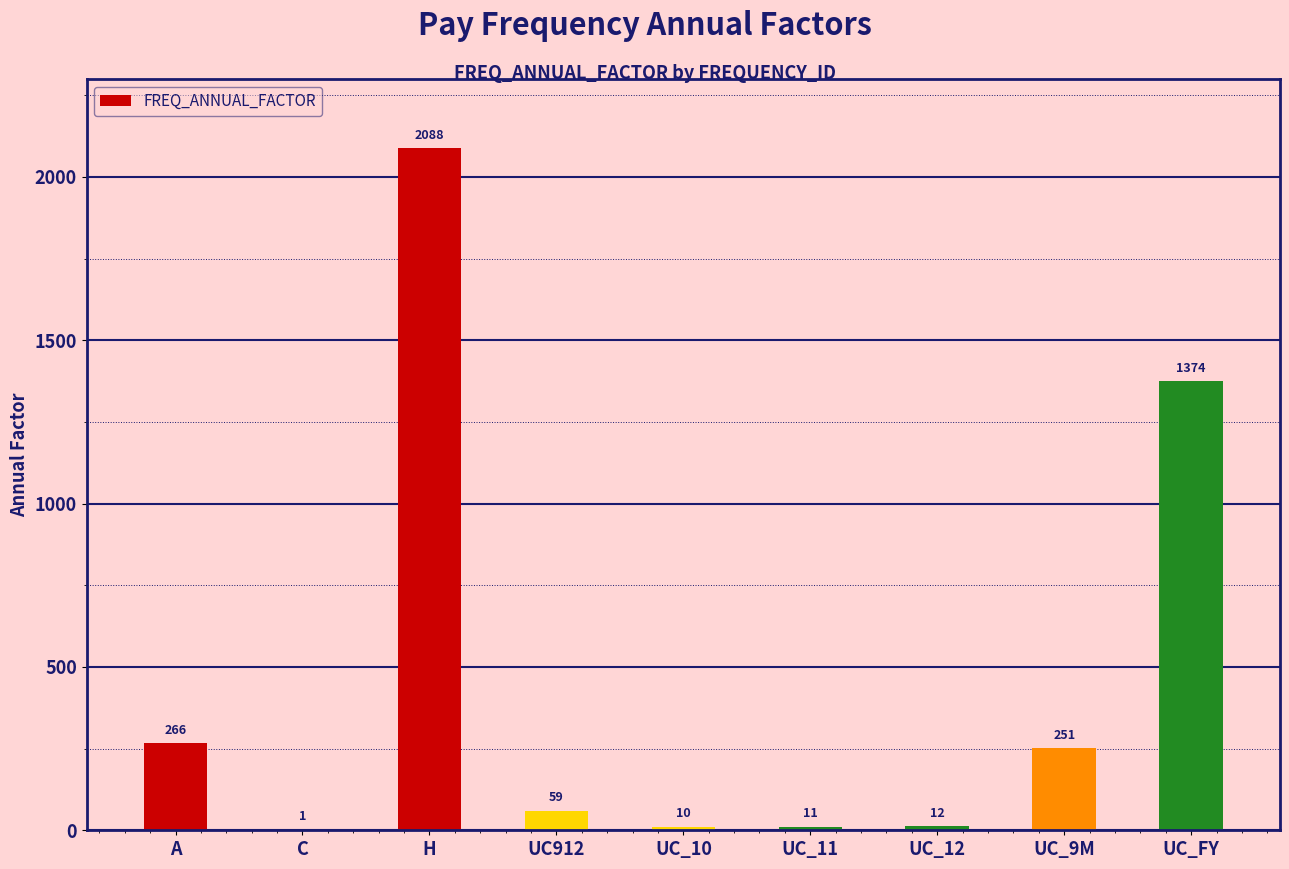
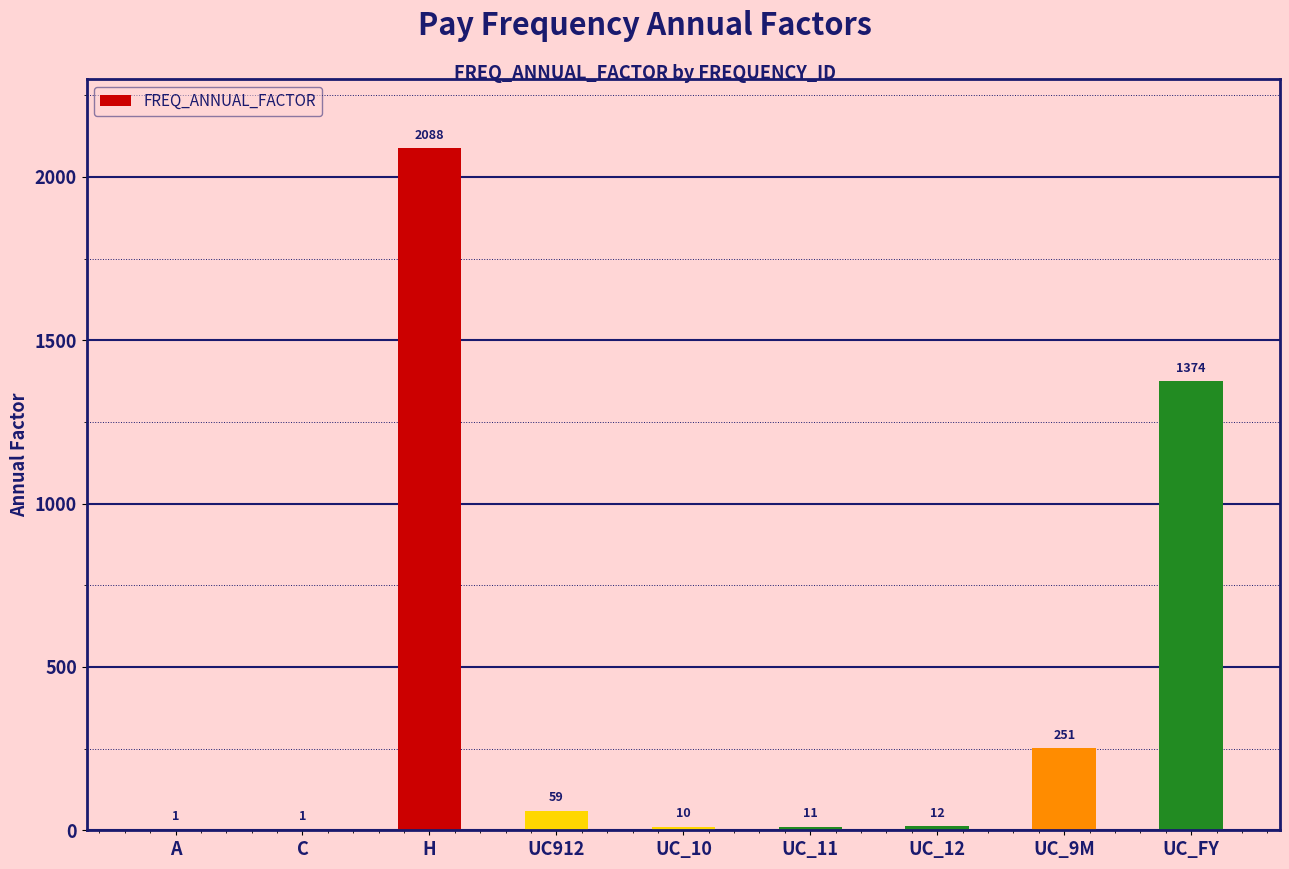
A: 266 -> 1
